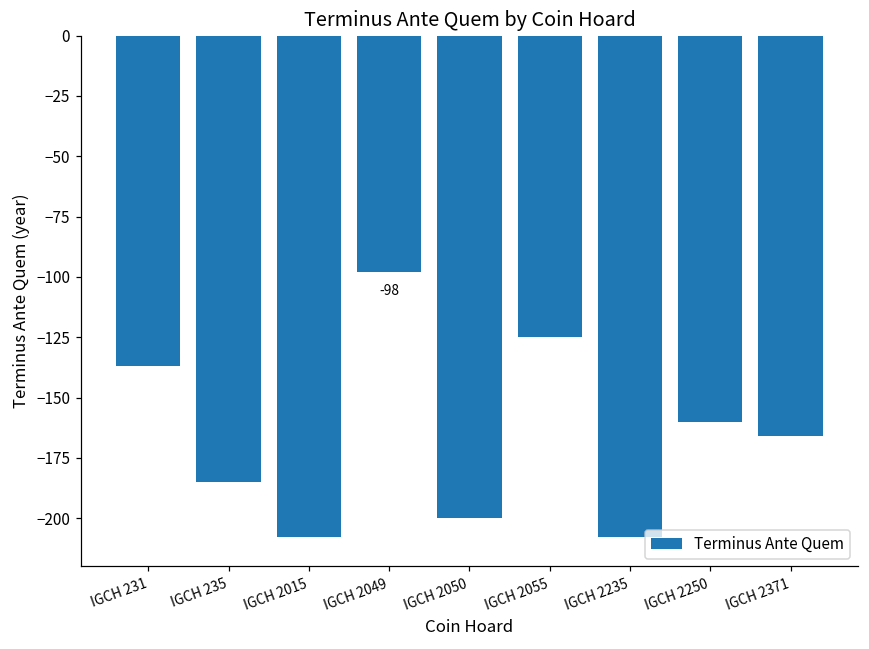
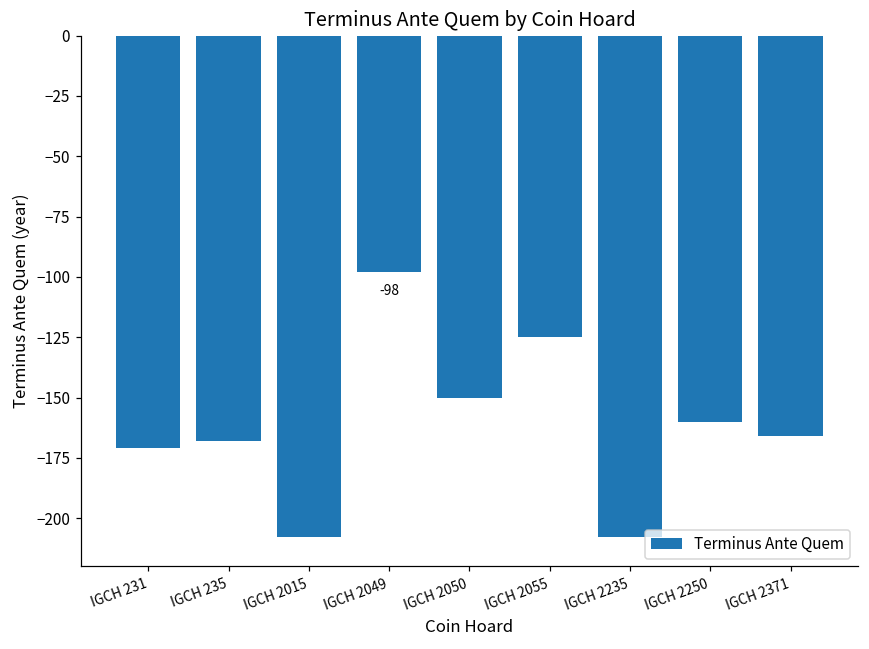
IGCH 231: -137 -> -171
IGCH 235: -185 -> -168
IGCH 2050: -200 -> -150
